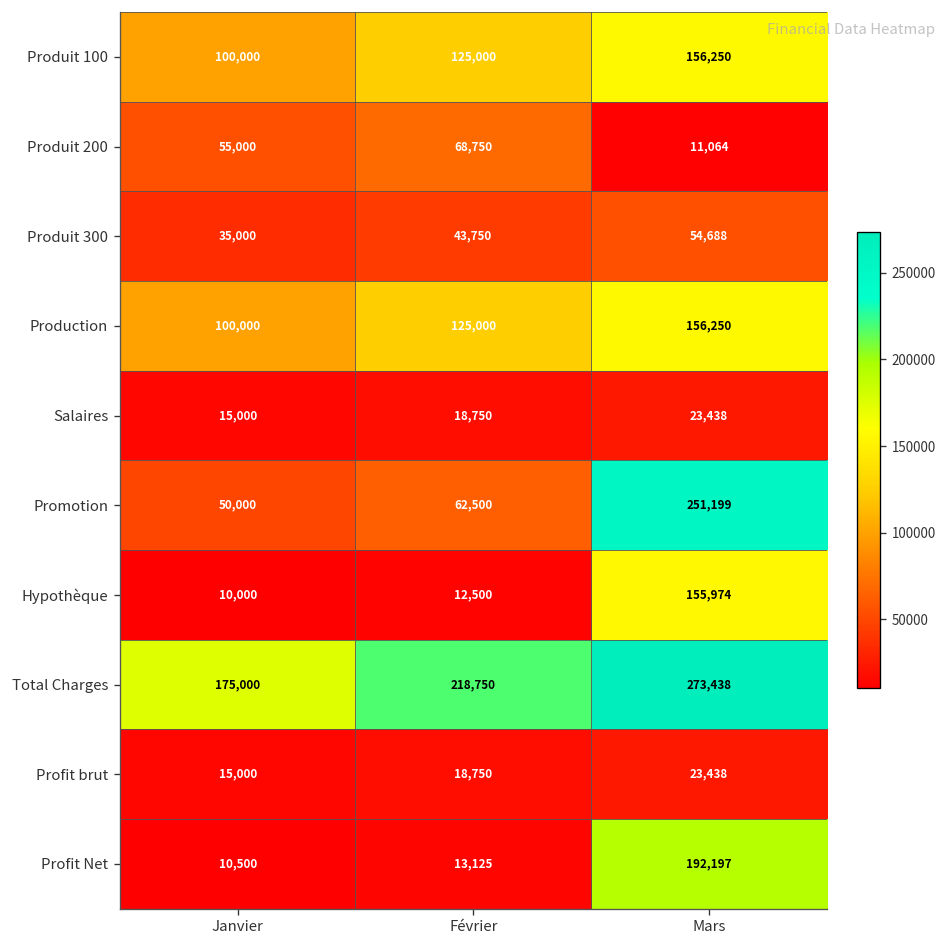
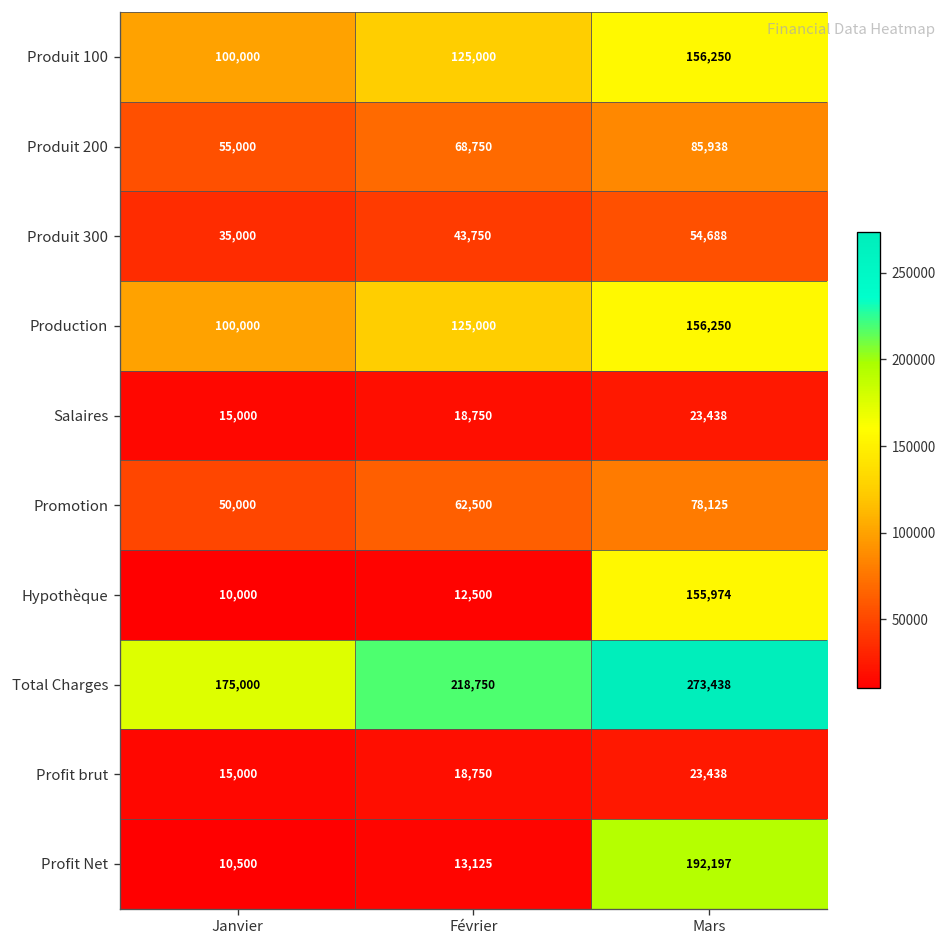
Produit 200, Mars: 11,064 -> 85,938
Promotion, Mars: 251,199 -> 78,125
